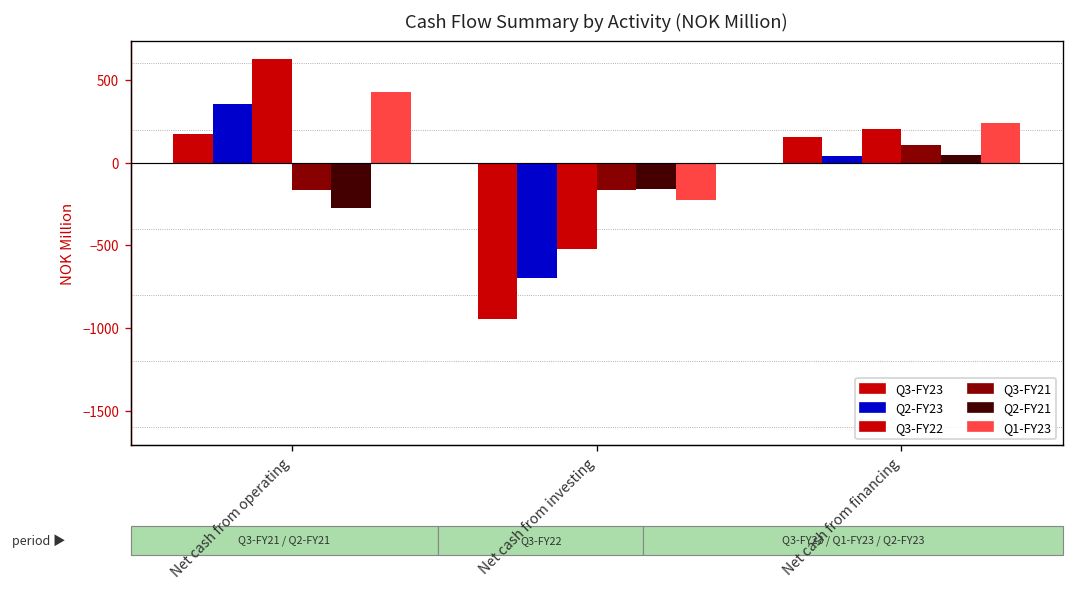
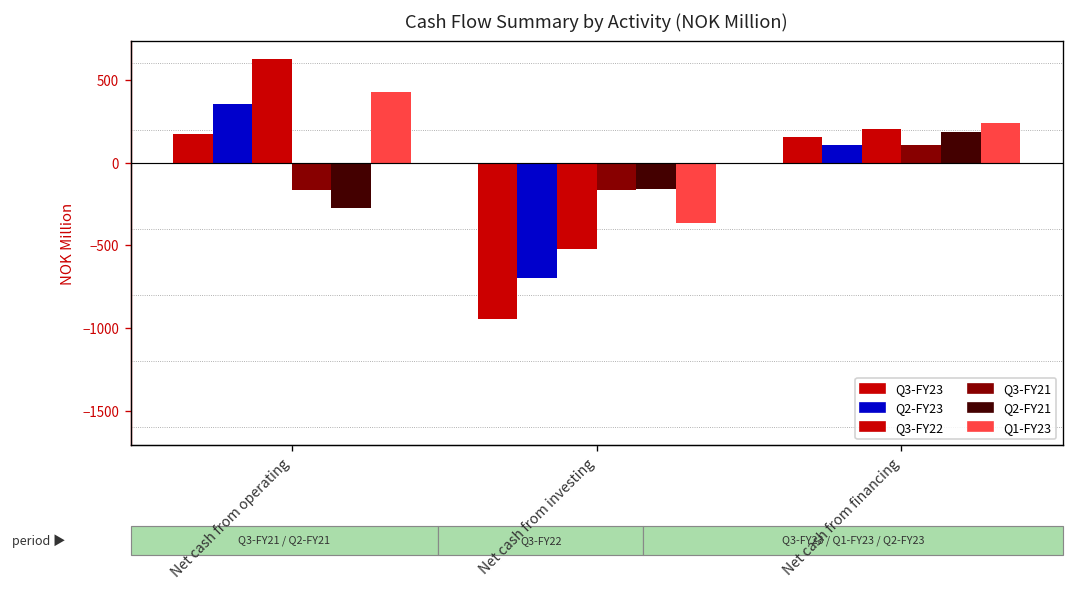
Q1-FY23, Net cash from investing: -220 -> -370
Q2-FY23, Net cash from financing: 40 -> 100
Q2-FY21, Net cash from financing: 50 -> 190
